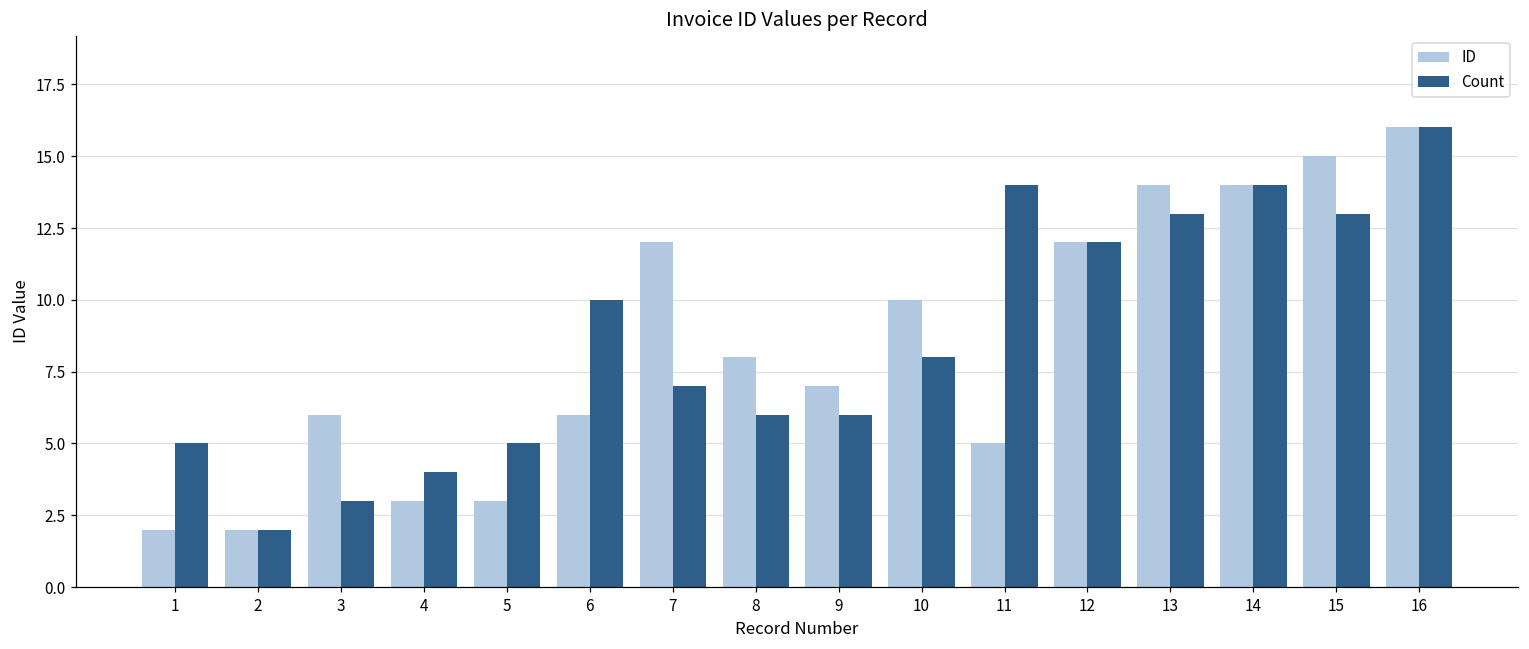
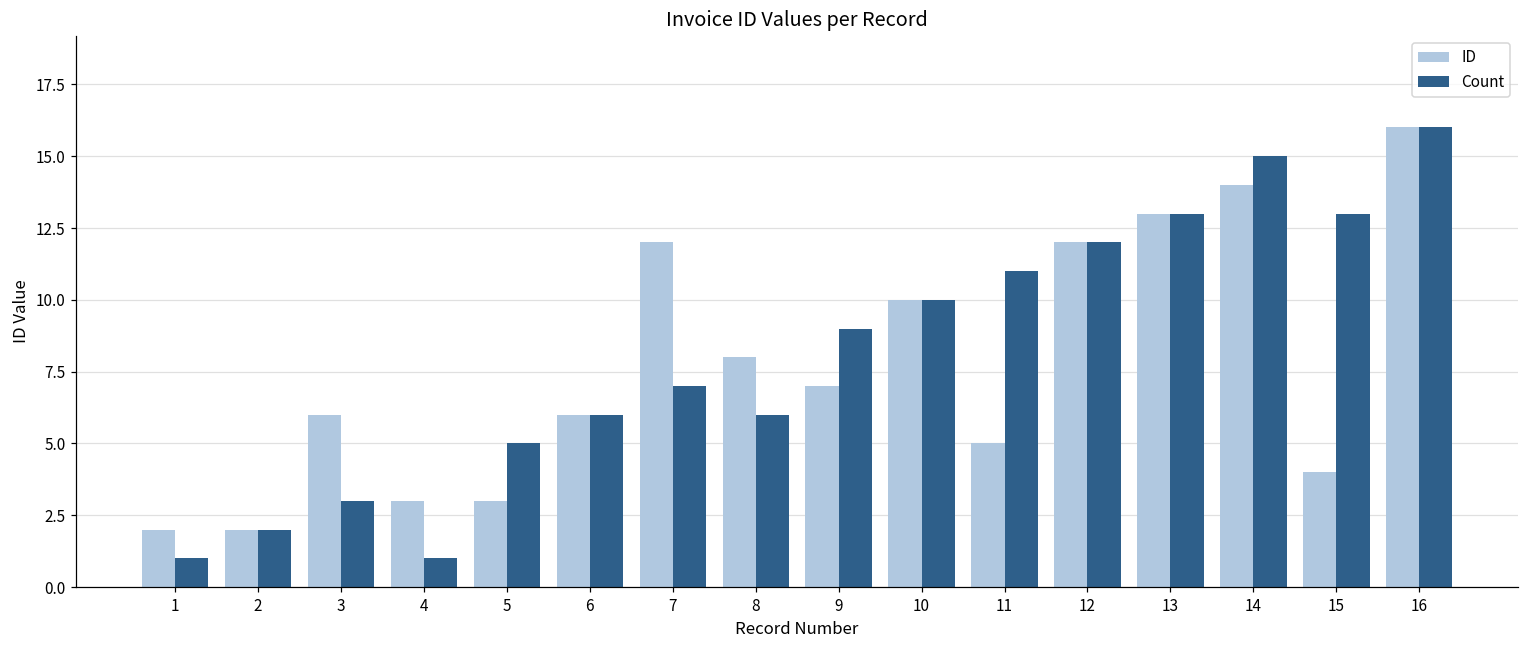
Count, 1: 5 -> 1
Count, 4: 4 -> 1
Count, 6: 10 -> 6
Count, 9: 6 -> 9
Count, 10: 8 -> 10
Count, 11: 14 -> 11
ID, 13: 14 -> 13
Count, 14: 14 -> 15
ID, 15: 15 -> 4
